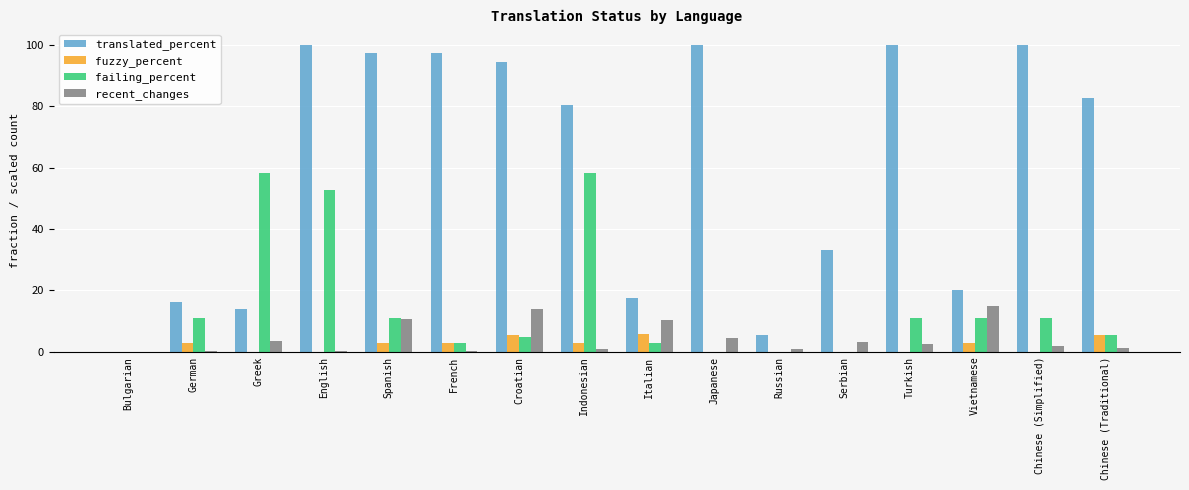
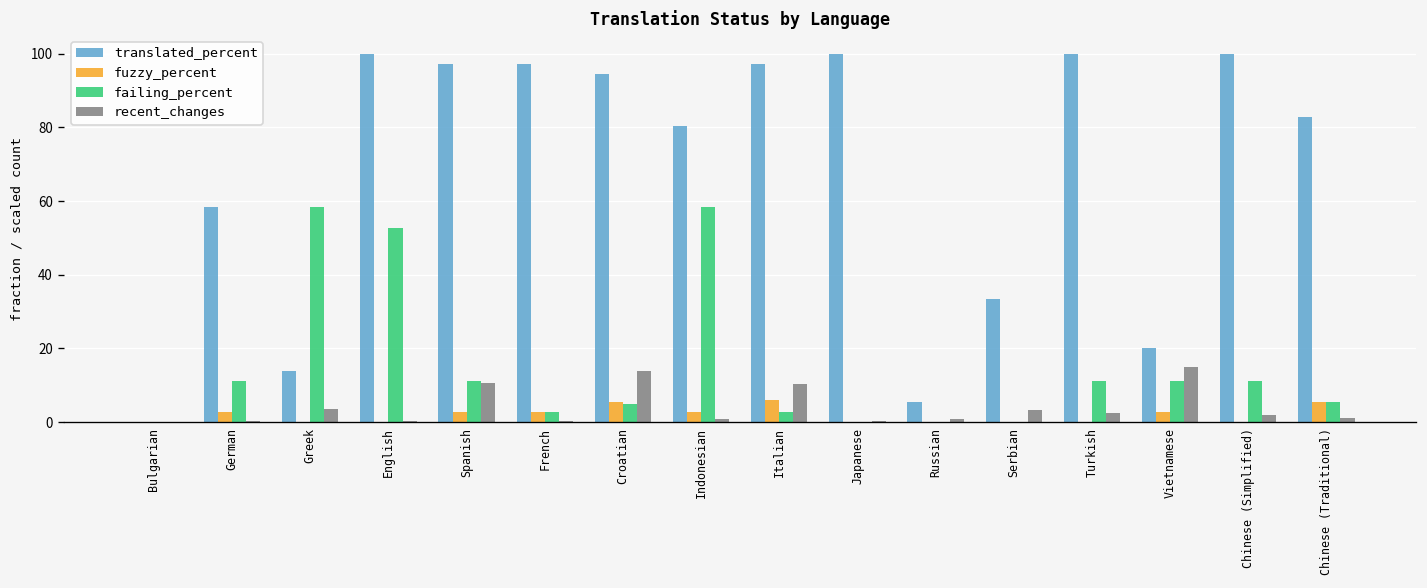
translated_percent, German: 16 -> 58
translated_percent, Italian: 18 -> 97
recent_changes, Japanese: 4 -> 0
